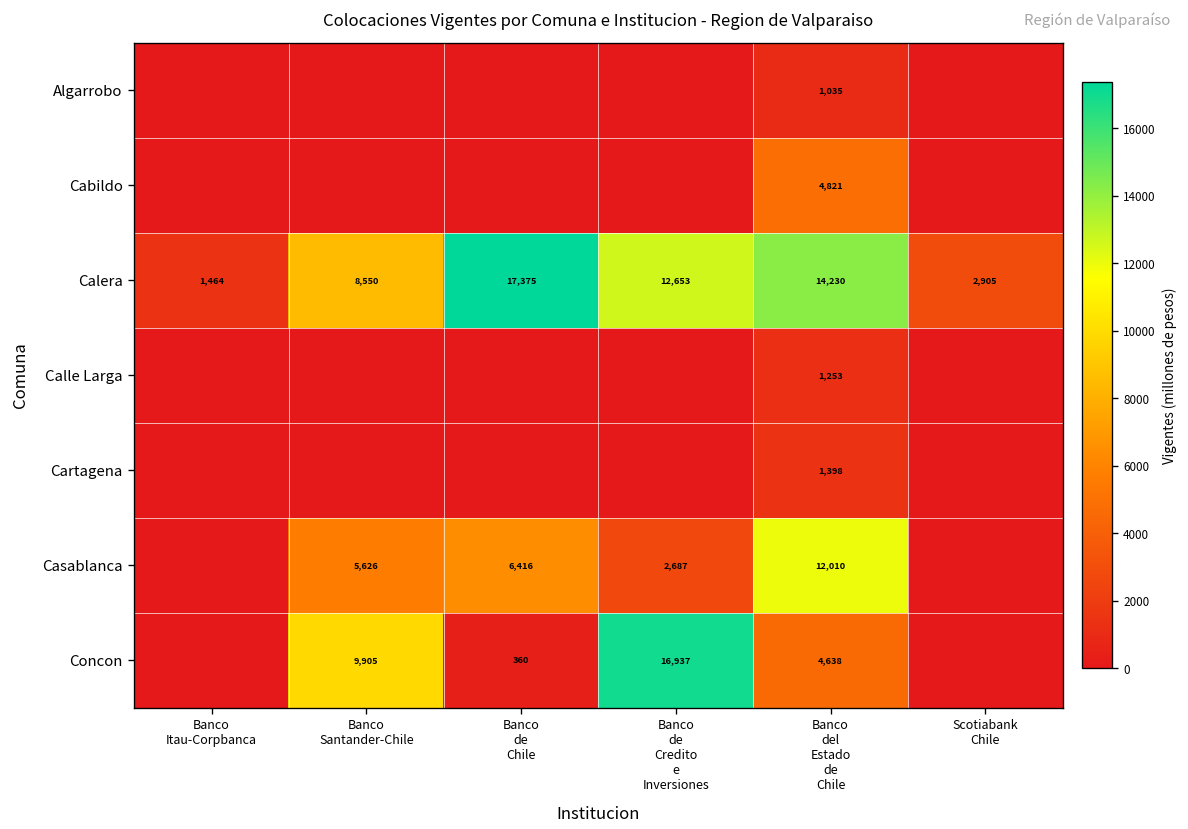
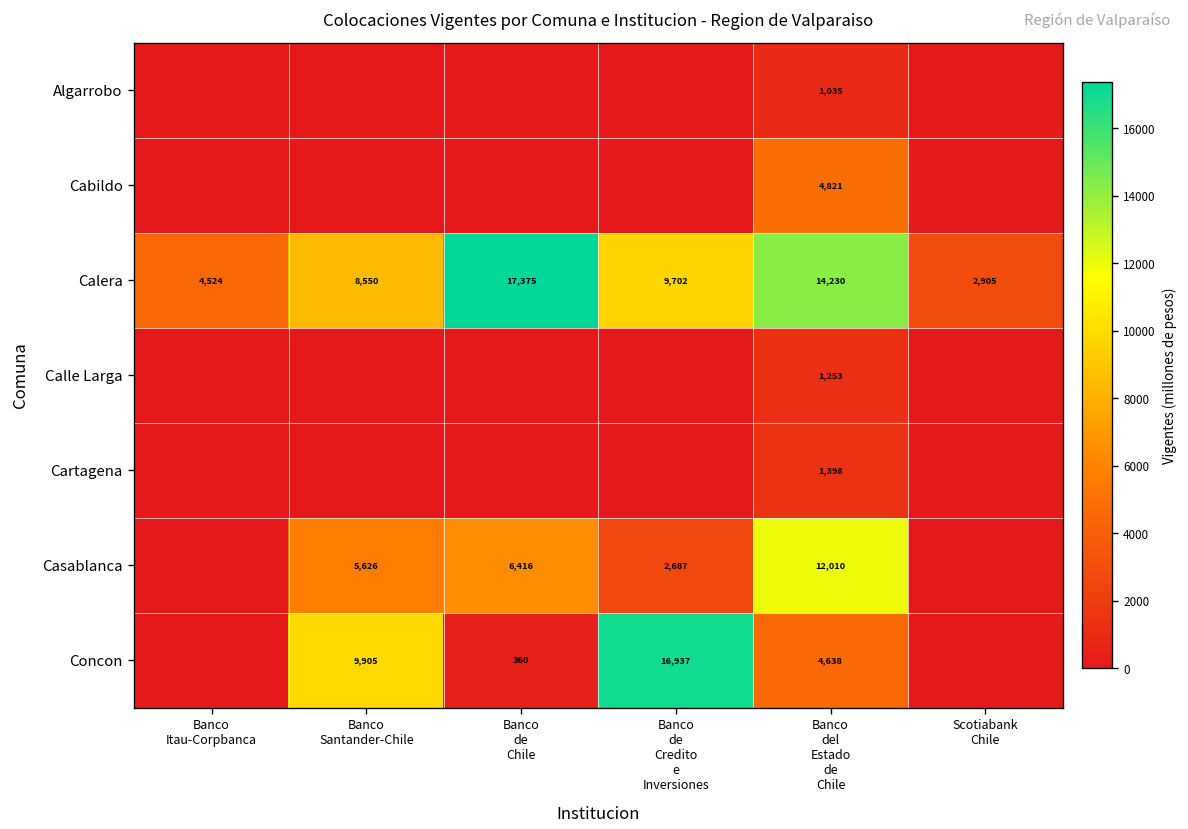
Calera, Banco Itau-Corpbanca: 1,464 -> 4,524
Calera, Banco de Credito e Inversiones: 12,653 -> 9,702
